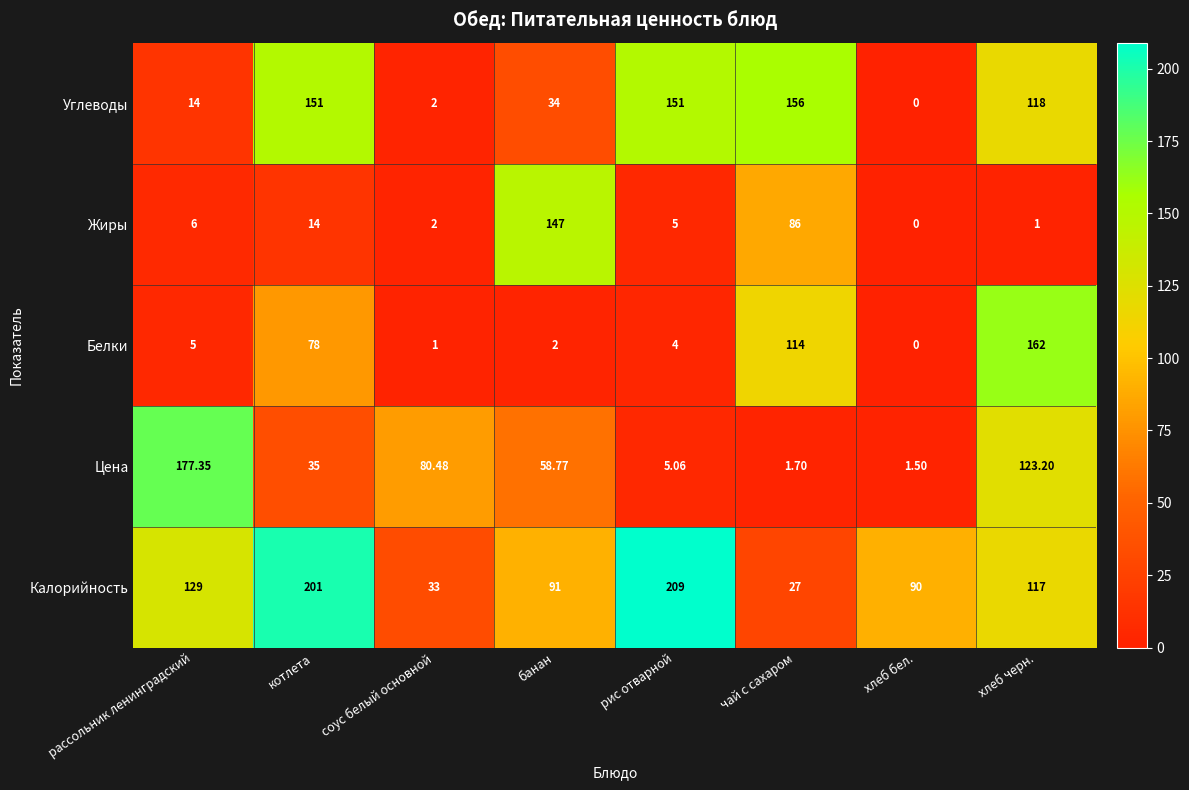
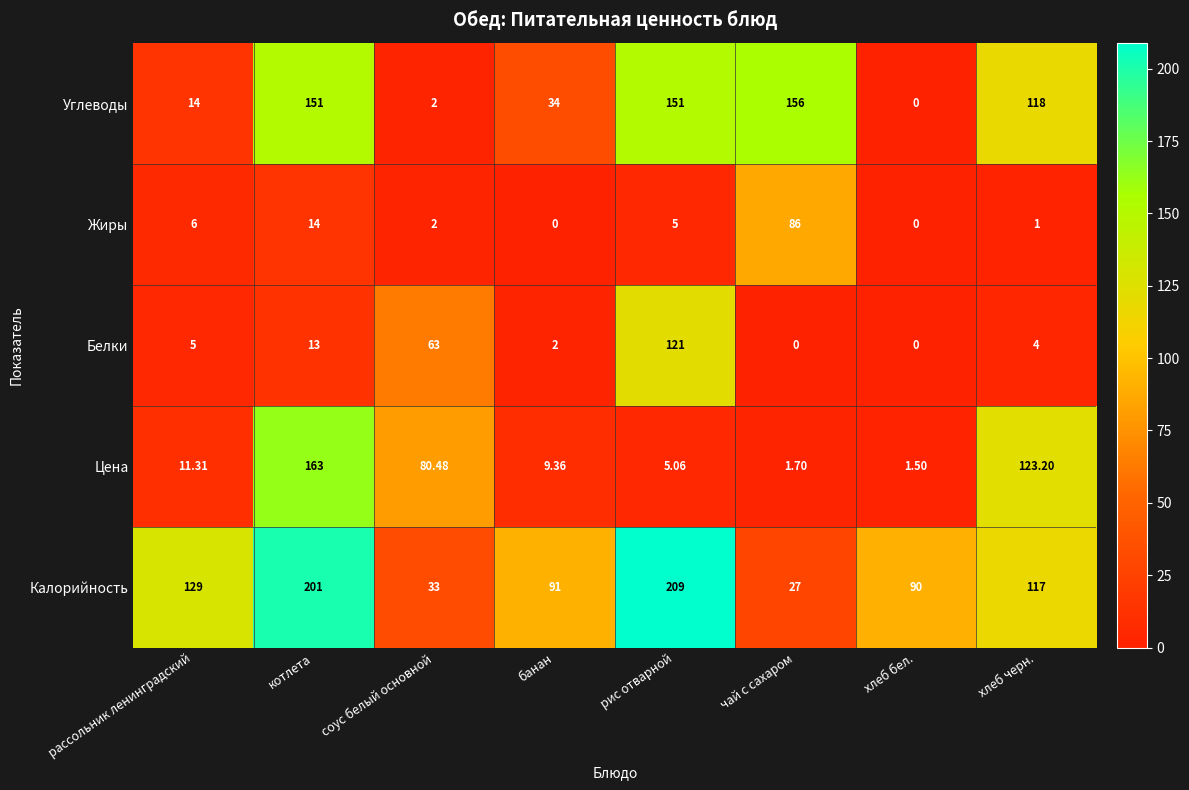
Жиры, банан: 147 -> 0
Белки, котлета: 78 -> 13
Белки, соус белый основной: 1 -> 63
Белки, рис отварной: 4 -> 121
Белки, чай с сахаром: 114 -> 0
Белки, хлеб черн.: 162 -> 4
Цена, рассольник ленинградский: 177.35 -> 11.31
Цена, котлета: 35 -> 163
Цена, банан: 58.77 -> 9.36
